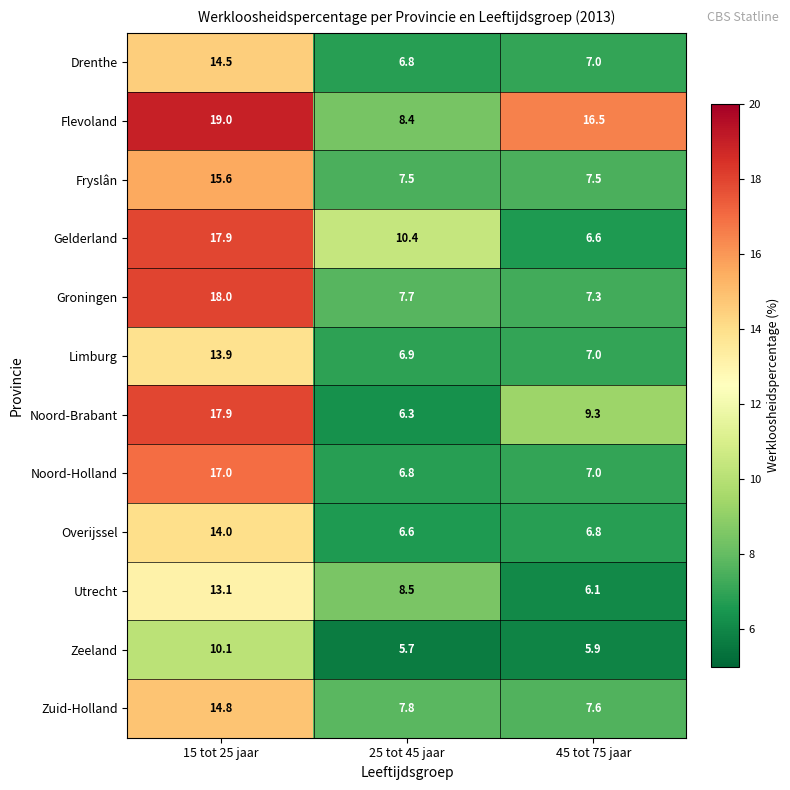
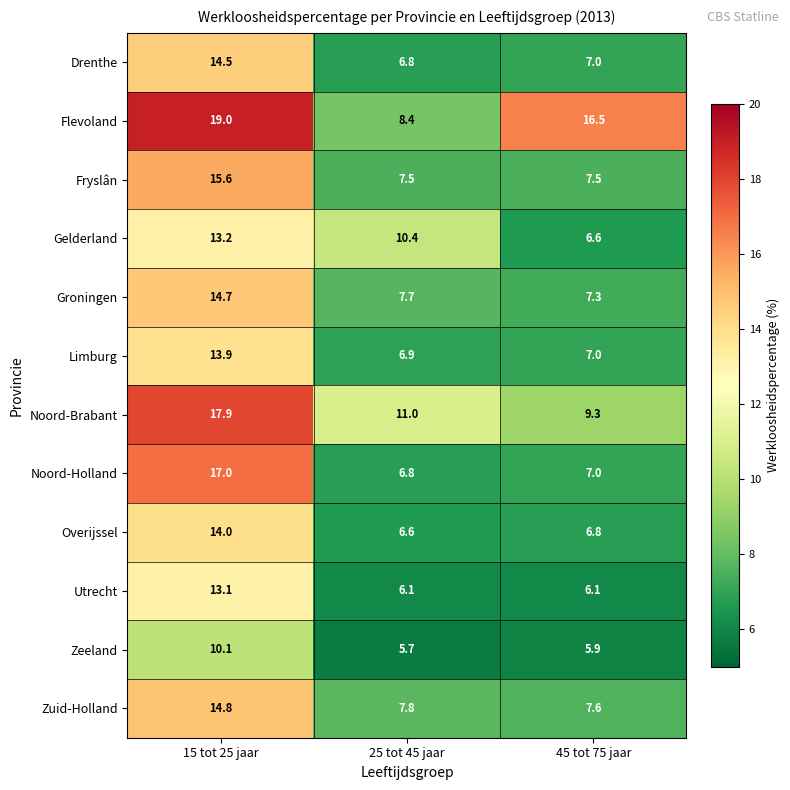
Gelderland, 15 tot 25 jaar: 17.9 -> 13.2
Groningen, 15 tot 25 jaar: 18.0 -> 14.7
Noord-Brabant, 25 tot 45 jaar: 6.3 -> 11.0
Utrecht, 25 tot 45 jaar: 8.5 -> 6.1
